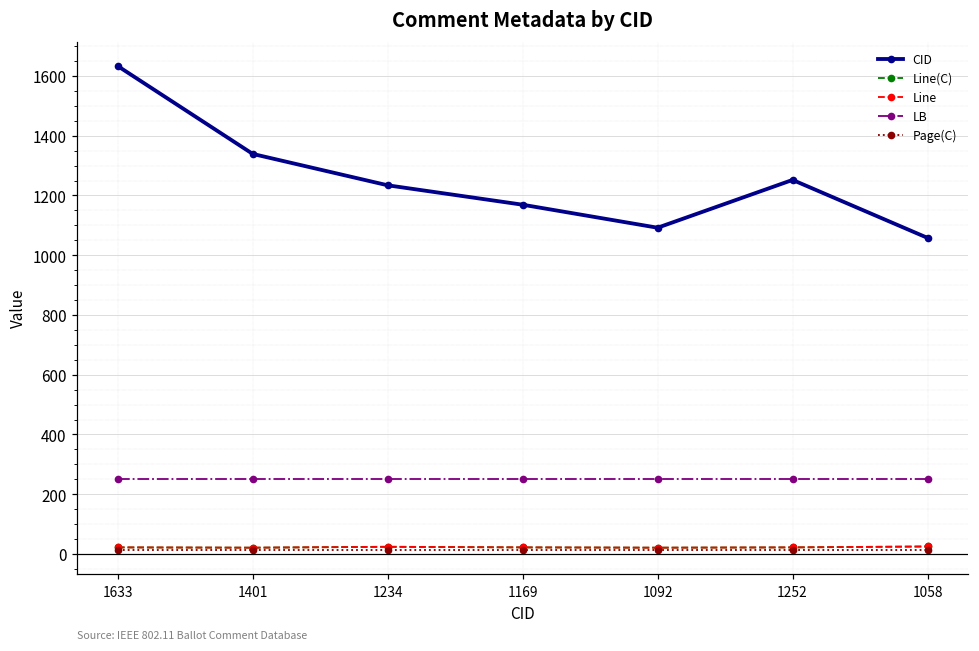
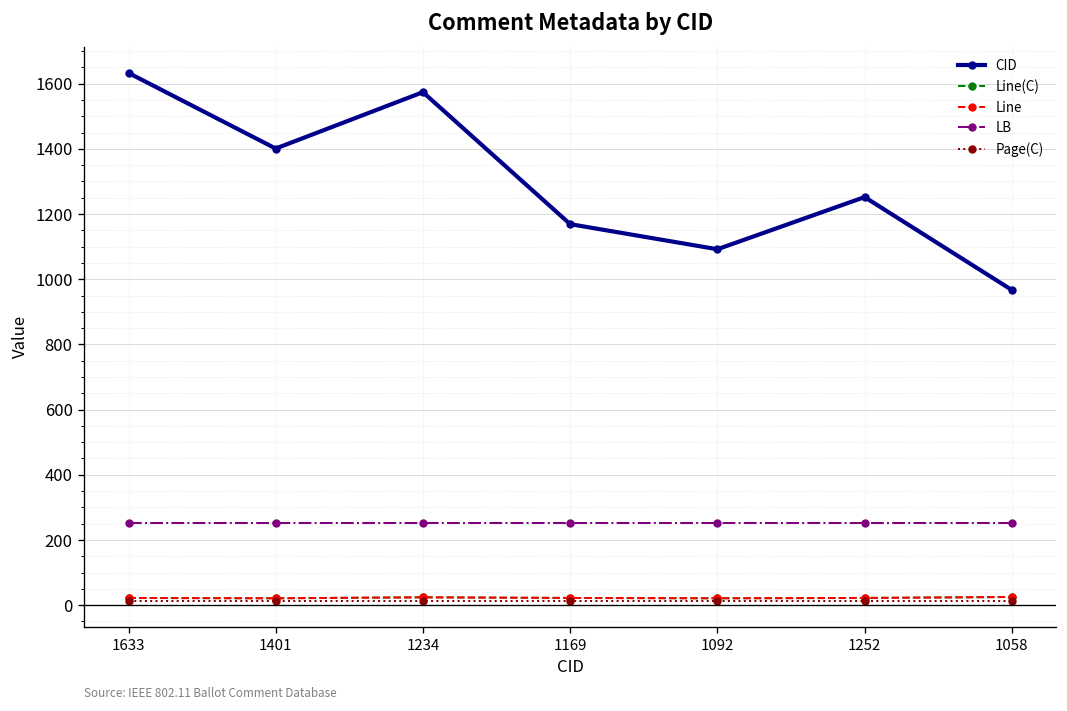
CID, 1401: 1340 -> 1400
CID, 1234: 1230 -> 1570
CID, 1058: 1060 -> 970
